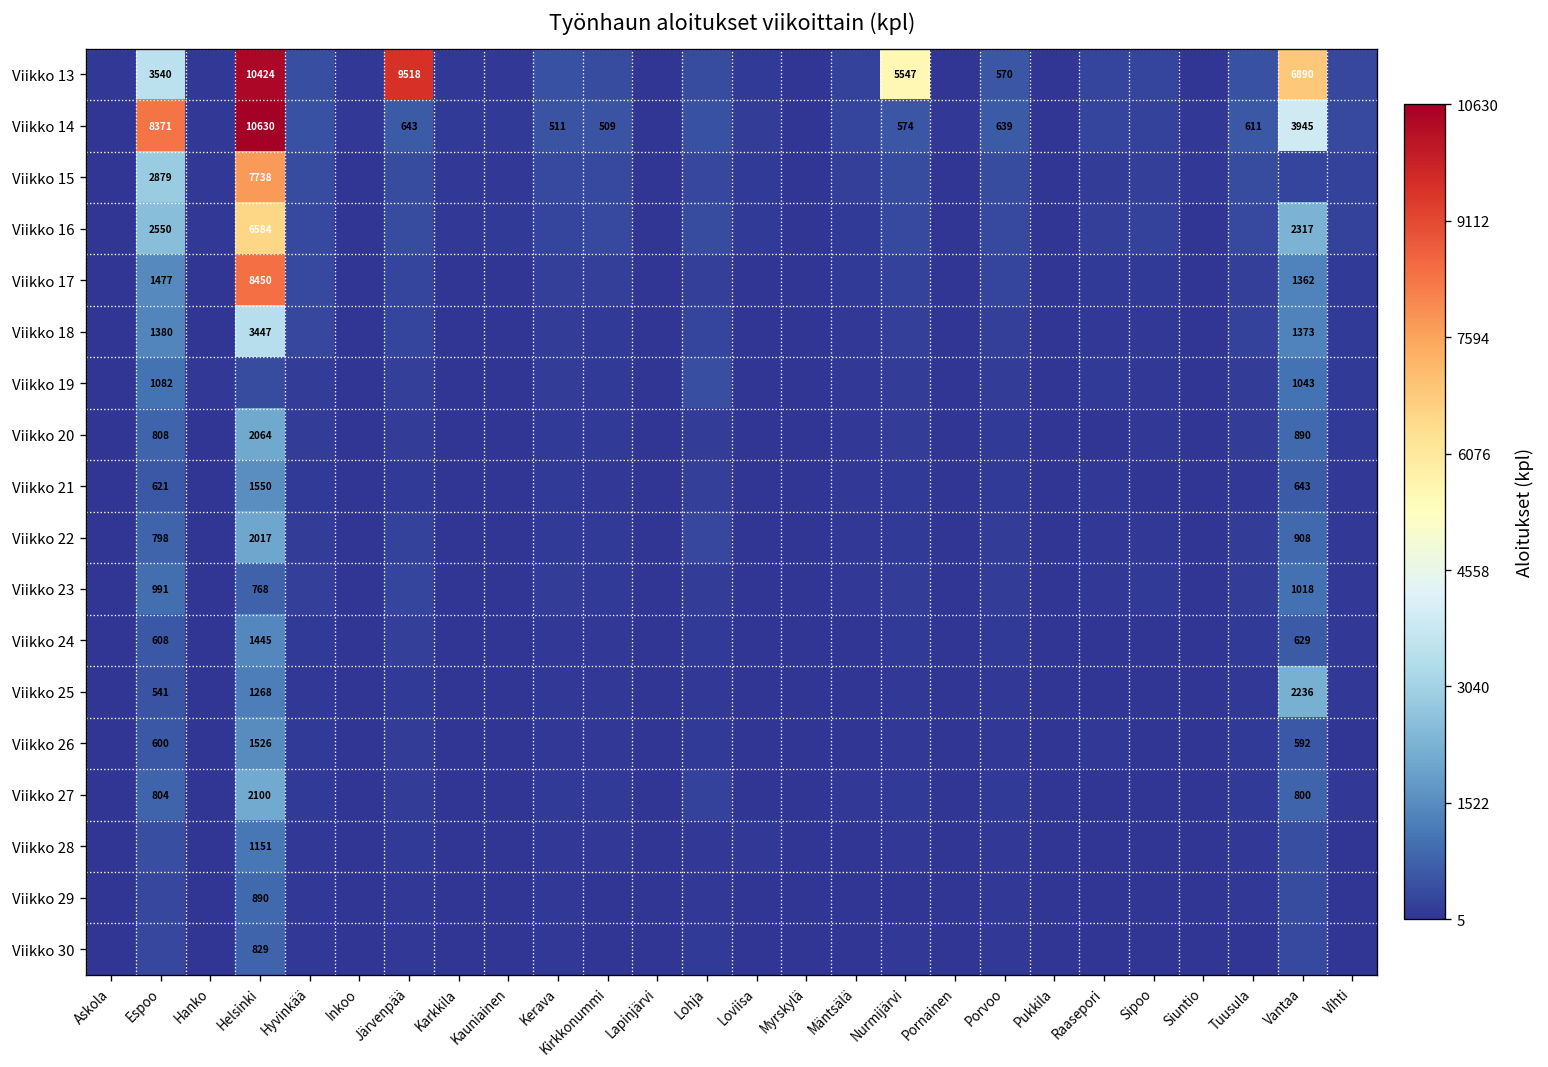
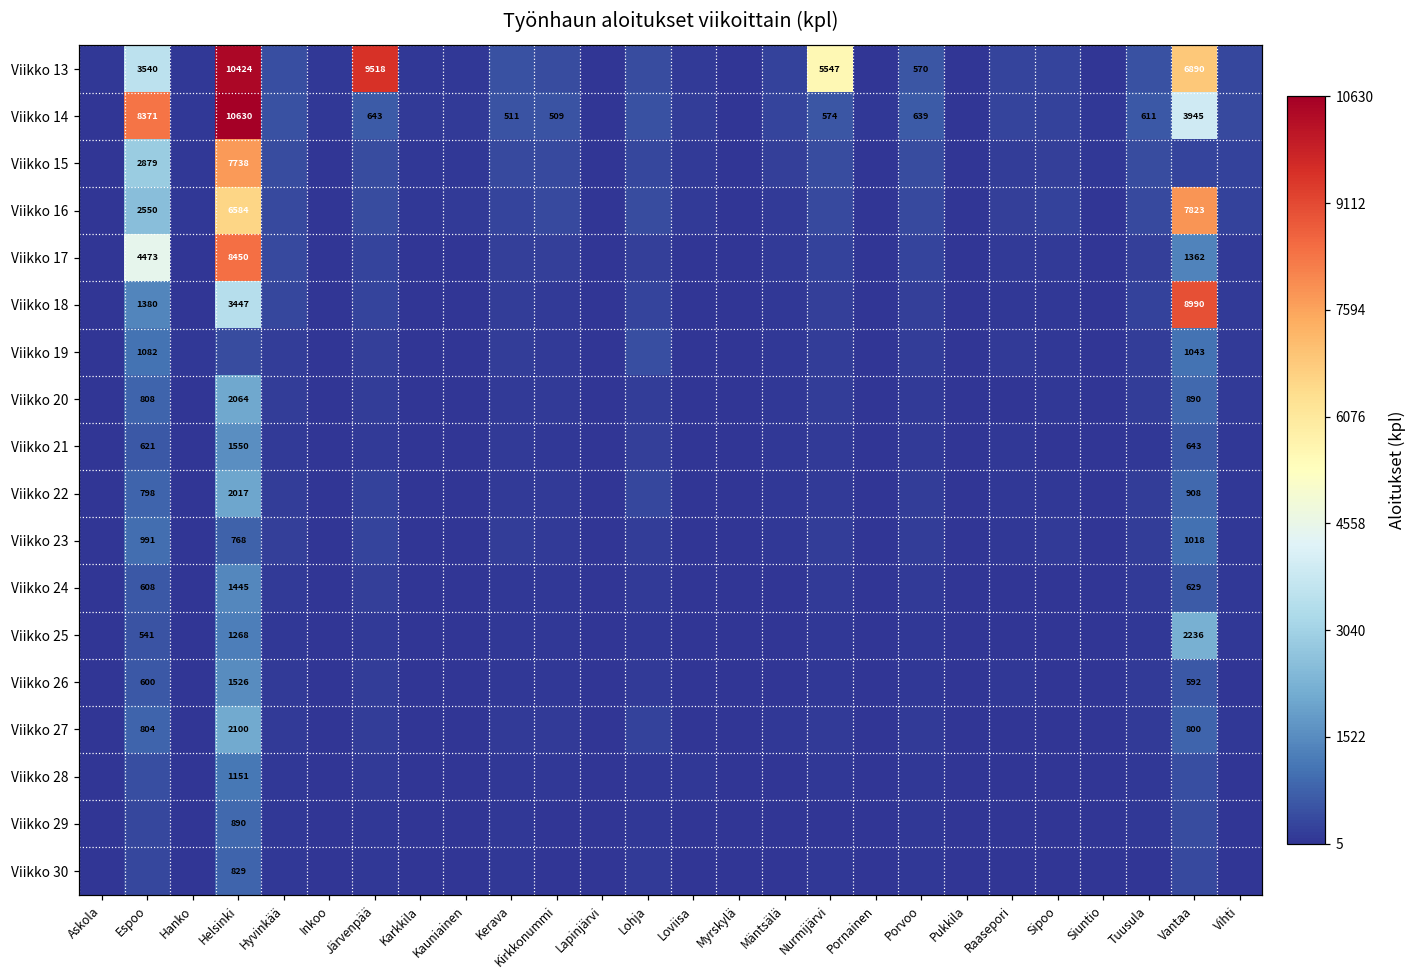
Viikko 16, Vantaa: 2317 -> 7823
Viikko 17, Espoo: 1477 -> 4473
Viikko 18, Vantaa: 1373 -> 8990
